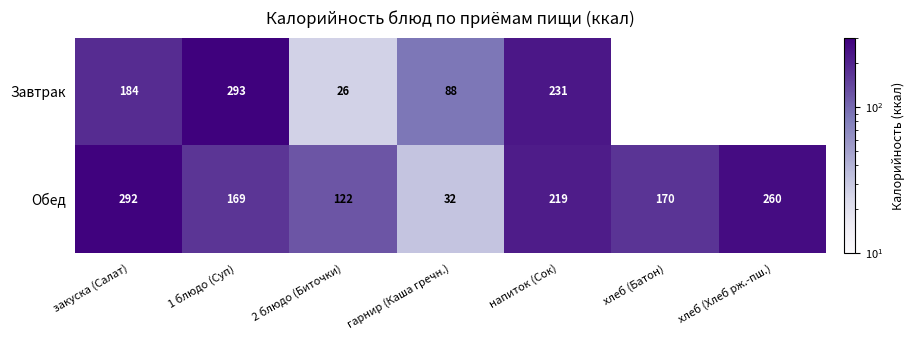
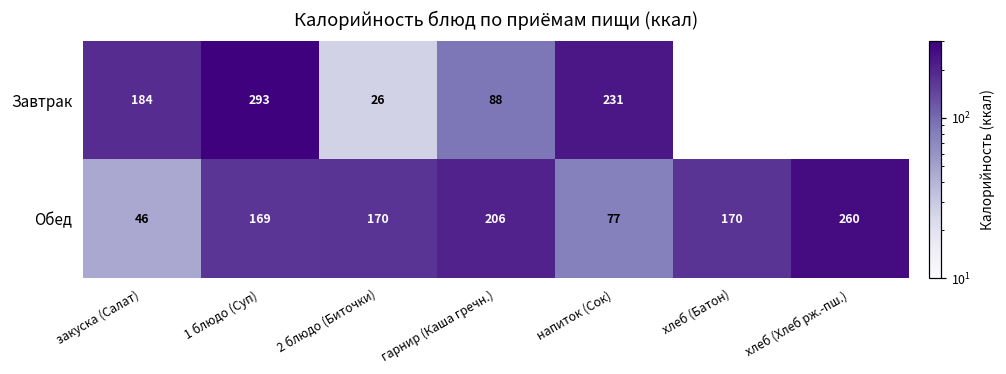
Обед, закуска (Салат): 292 -> 46
Обед, 2 блюдо (Биточки): 122 -> 170
Обед, гарнир (Каша гречн.): 32 -> 206
Обед, напиток (Сок): 219 -> 77
